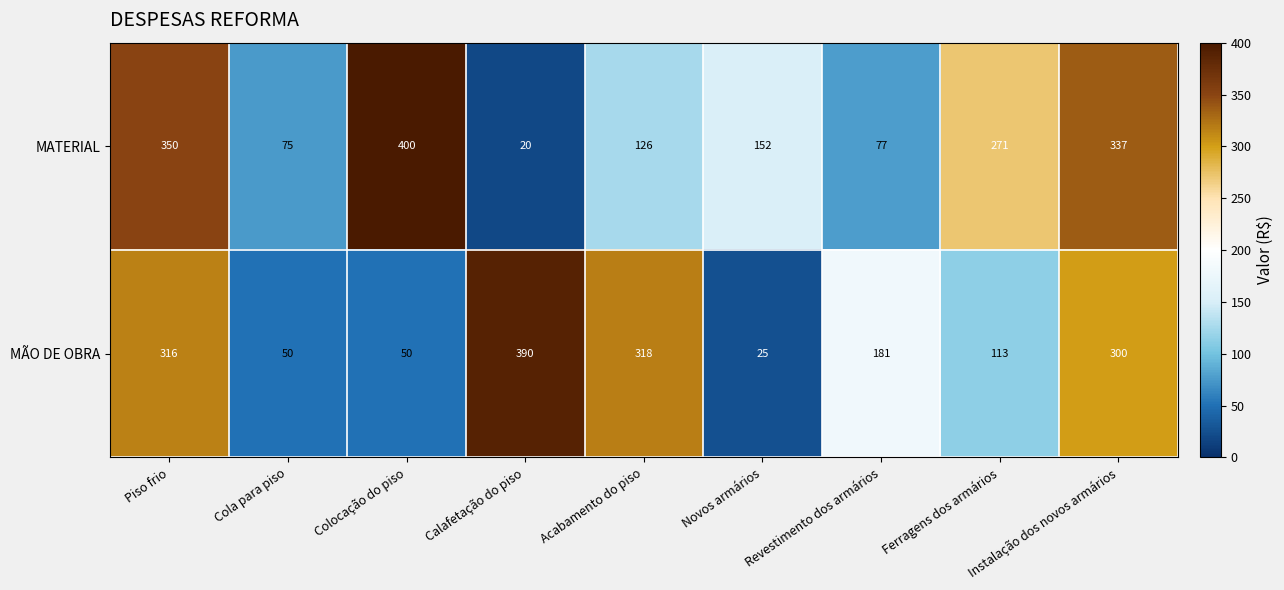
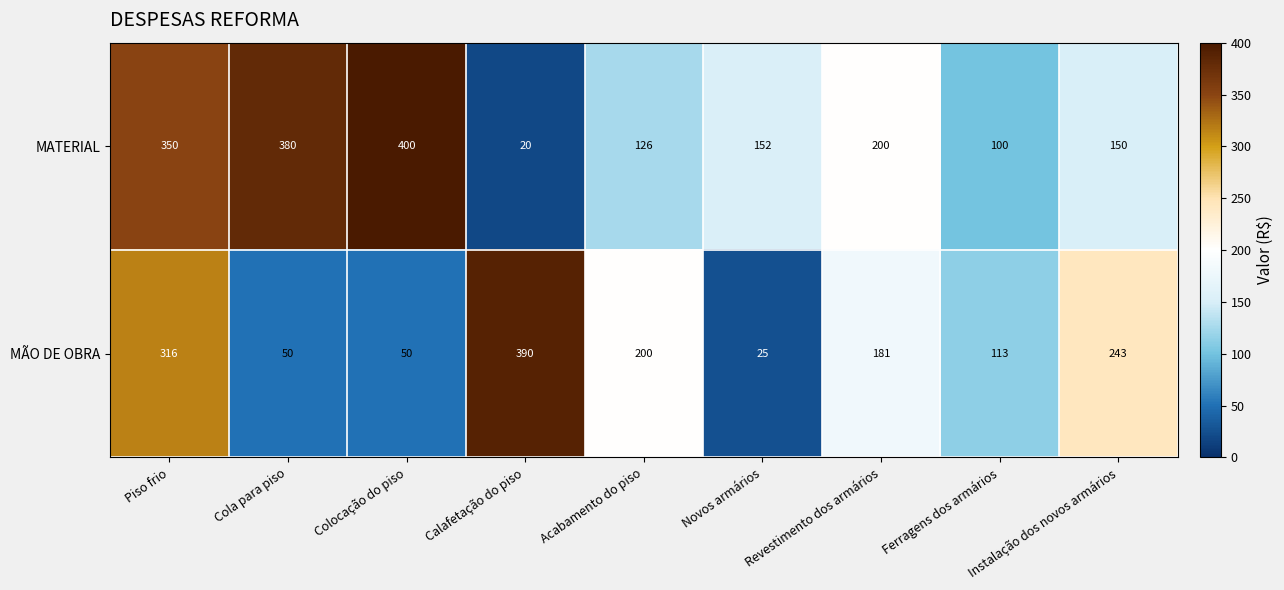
MATERIAL, Cola para piso: 75 -> 380
MATERIAL, Revestimento dos armários: 77 -> 200
MATERIAL, Ferragens dos armários: 271 -> 100
MATERIAL, Instalação dos novos armários: 337 -> 150
MÃO DE OBRA, Acabamento do piso: 318 -> 200
MÃO DE OBRA, Instalação dos novos armários: 300 -> 243
